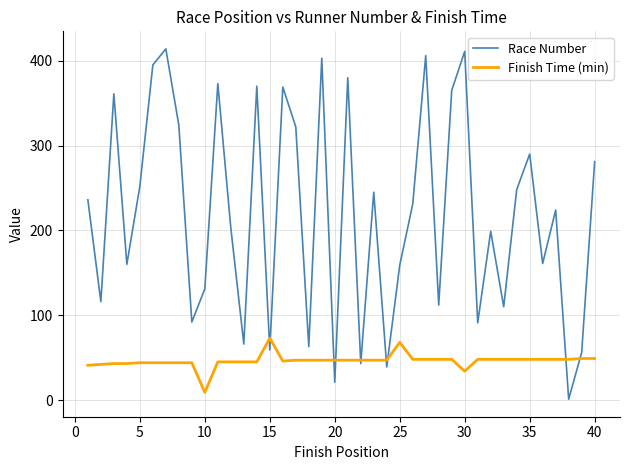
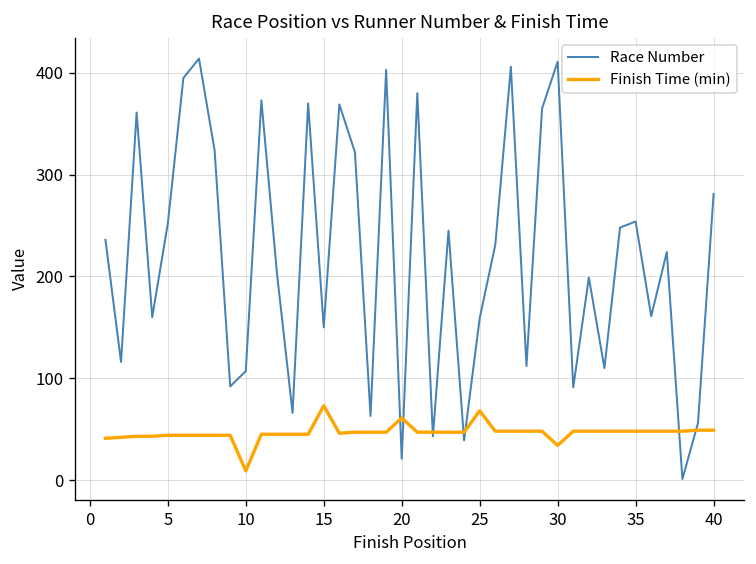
Race Number, 10: 130 -> 110
Race Number, 15: 60 -> 150
Finish Time (min), 20: 50 -> 60
Race Number, 35: 290 -> 250
